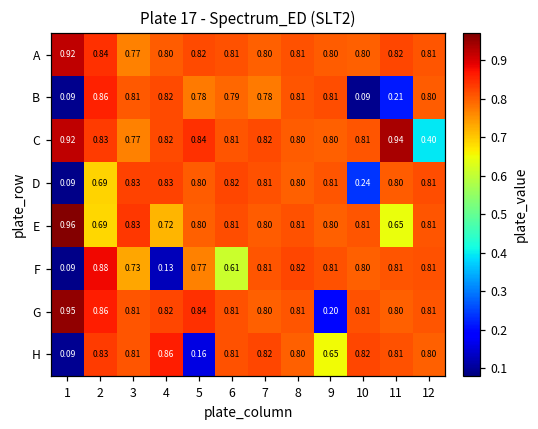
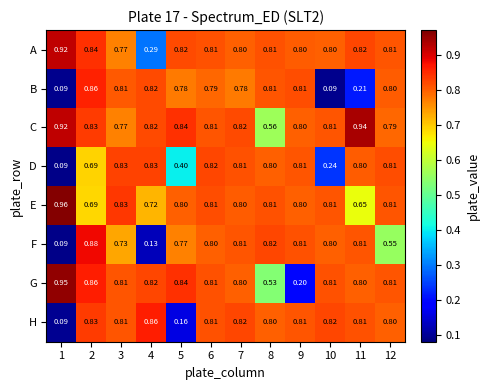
A, 4: 0.80 -> 0.29
C, 8: 0.80 -> 0.56
C, 12: 0.40 -> 0.79
D, 5: 0.80 -> 0.40
F, 6: 0.61 -> 0.80
F, 12: 0.81 -> 0.55
G, 8: 0.81 -> 0.53
H, 9: 0.65 -> 0.81
